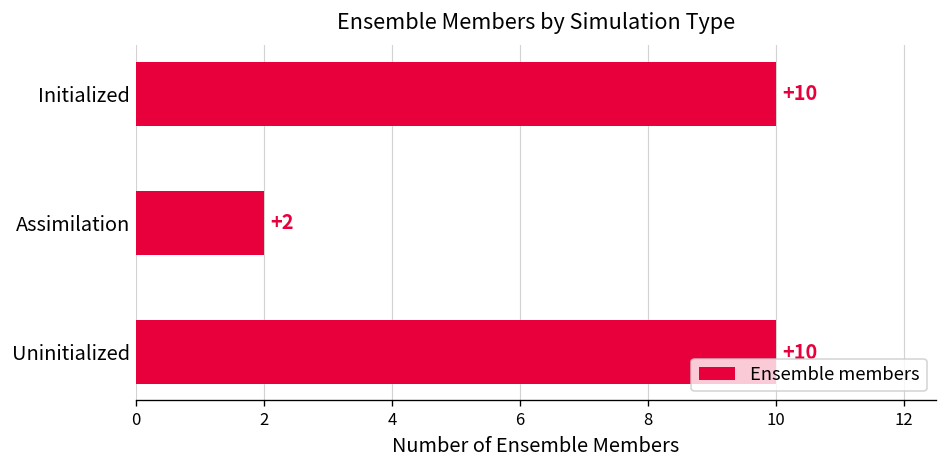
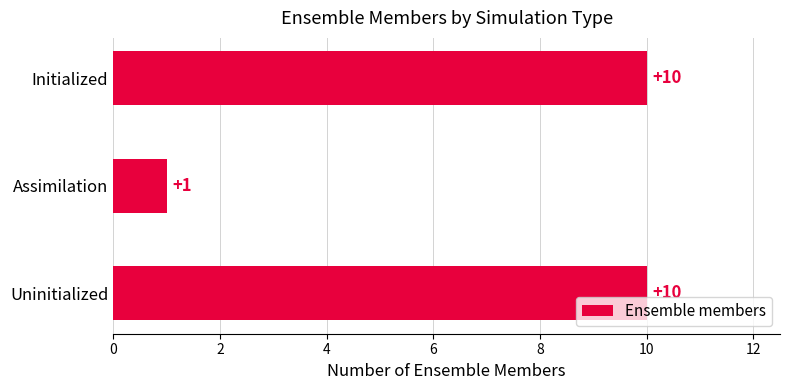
Assimilation: +2 -> +1
